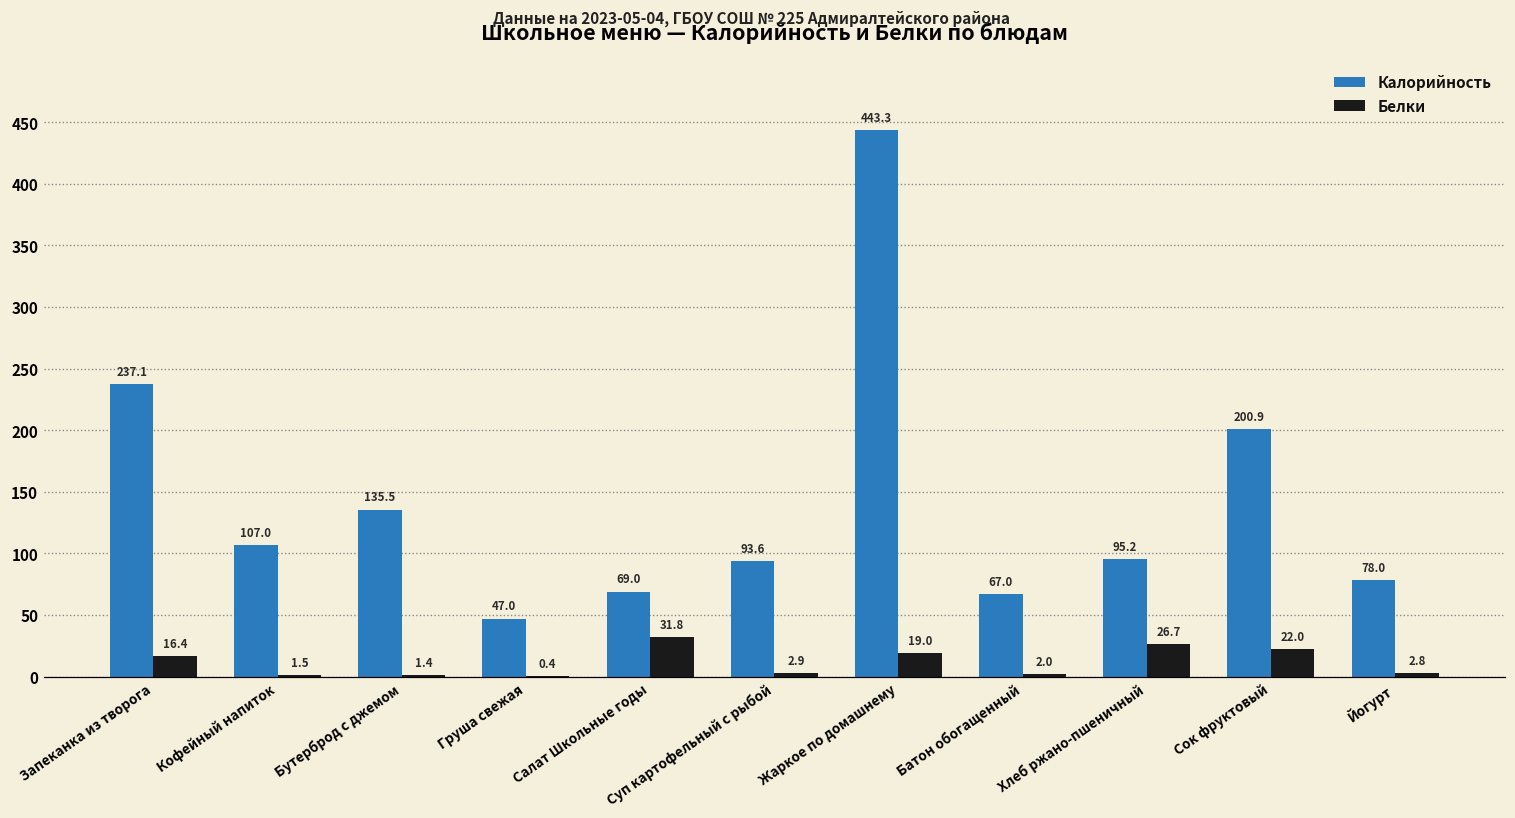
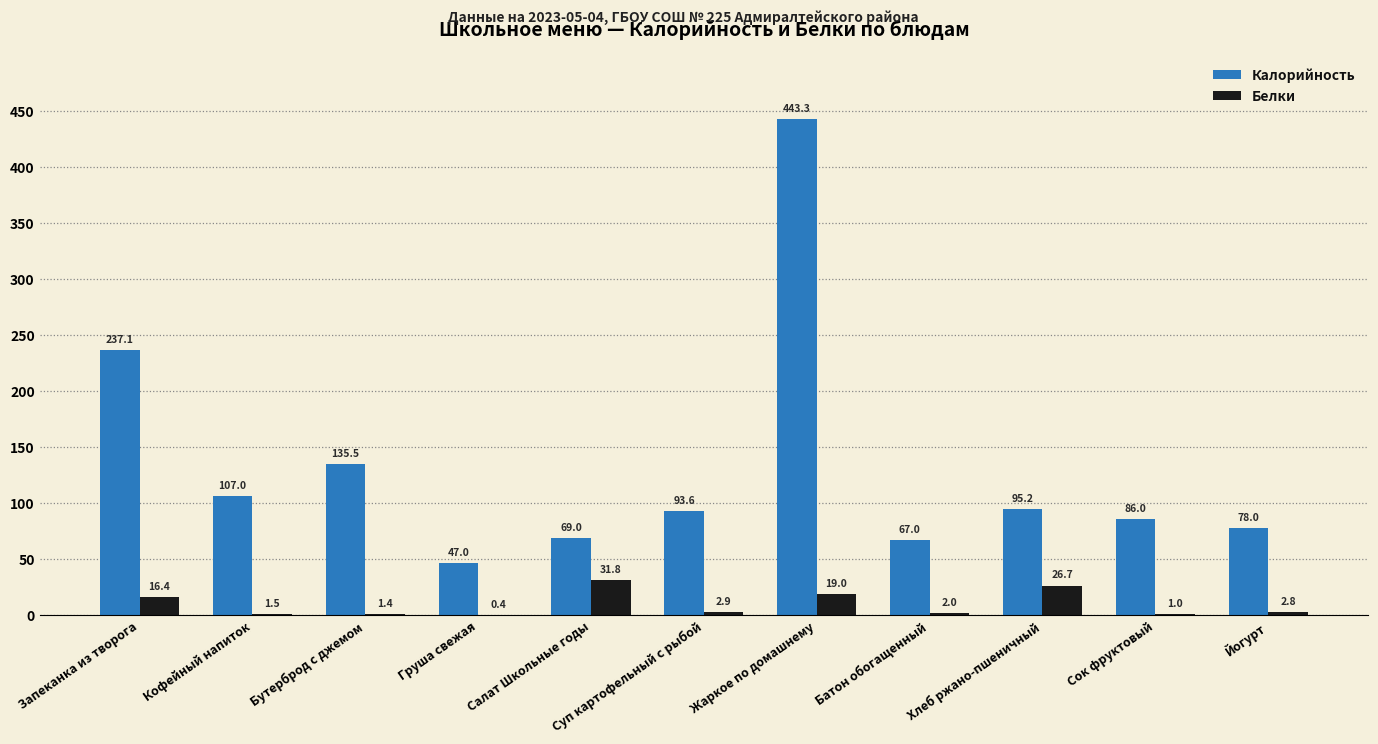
Калорийность, Сок фруктовый: 200.9 -> 86.0
Белки, Сок фруктовый: 22.0 -> 1.0
